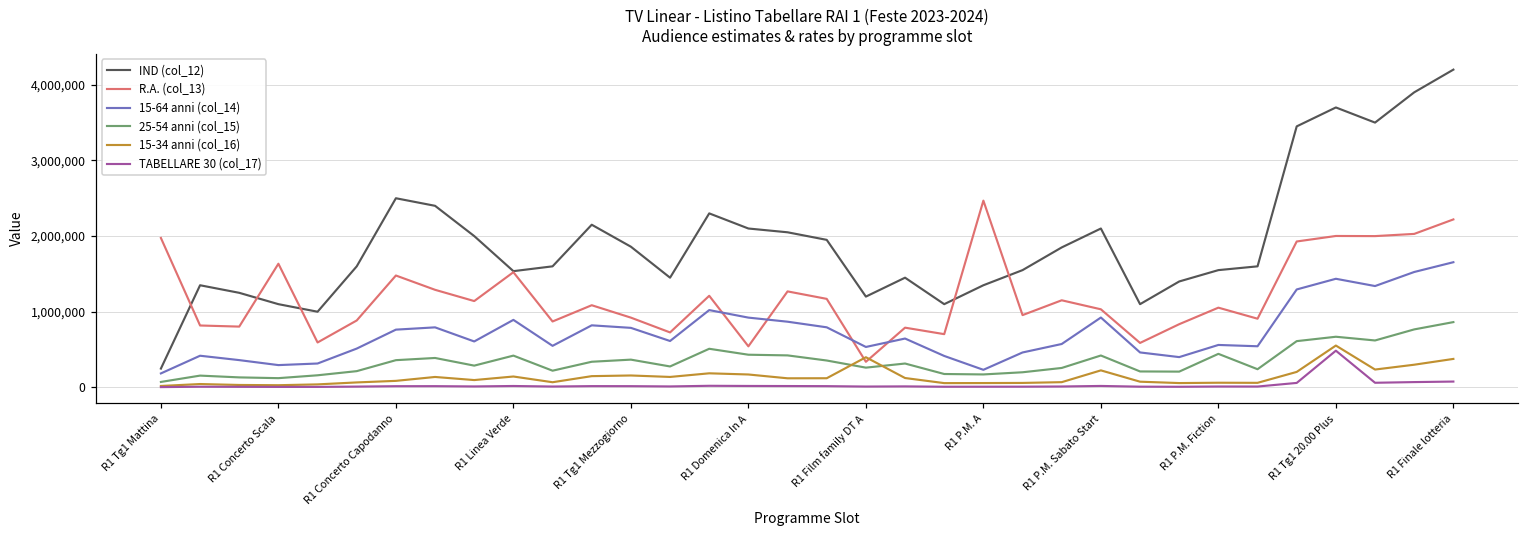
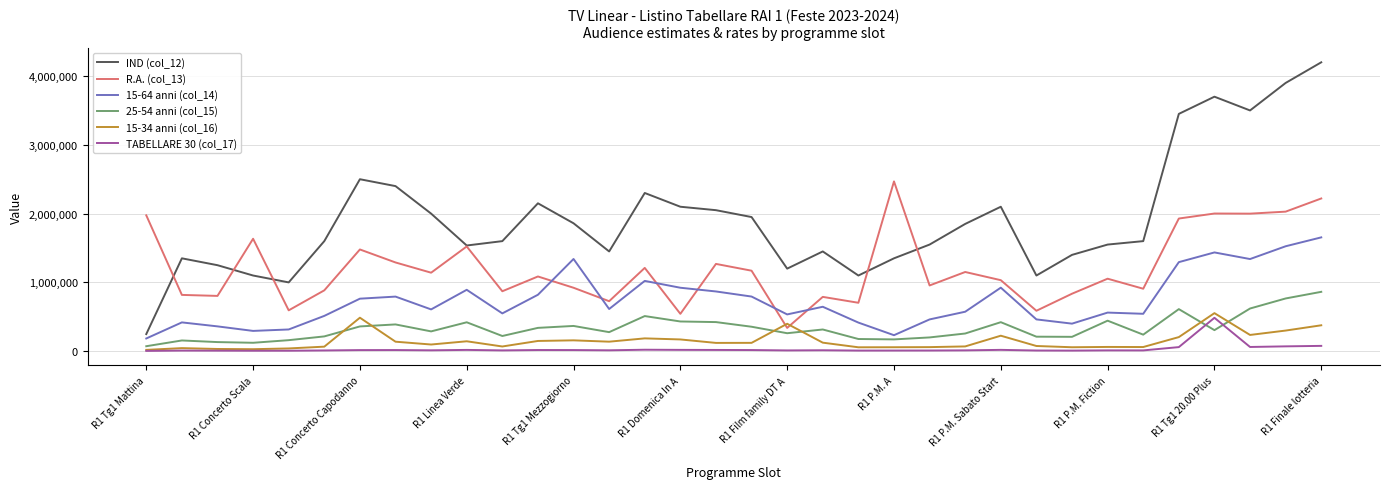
15-34 anni (col_16), R1 Concerto Capodanno: 100,000 -> 500,000
15-64 anni (col_14), R1 Tg1 Mezzogiorno: 800,000 -> 1,300,000
25-54 anni (col_15), R1 Tg1 20.00 Plus: 700,000 -> 300,000
